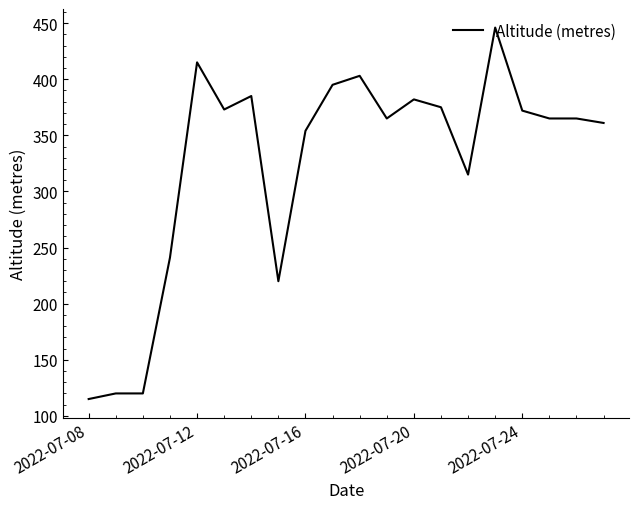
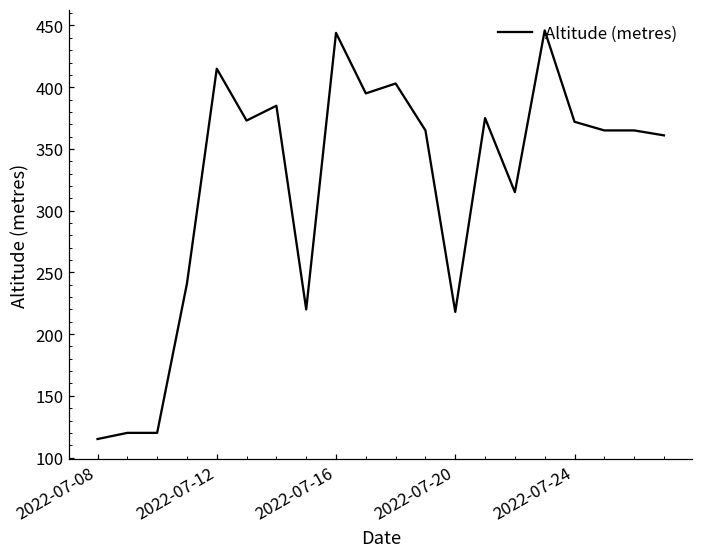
2022-07-16: 354 -> 444
2022-07-20: 382 -> 218
